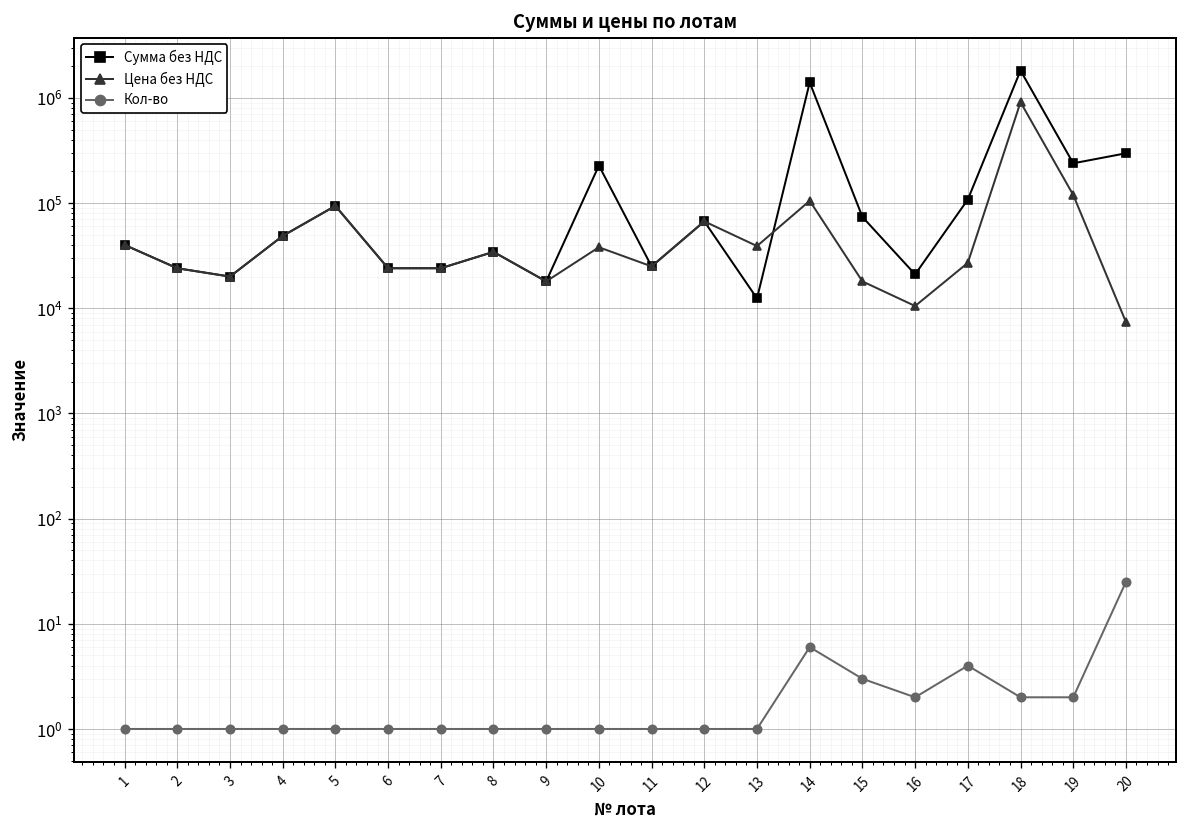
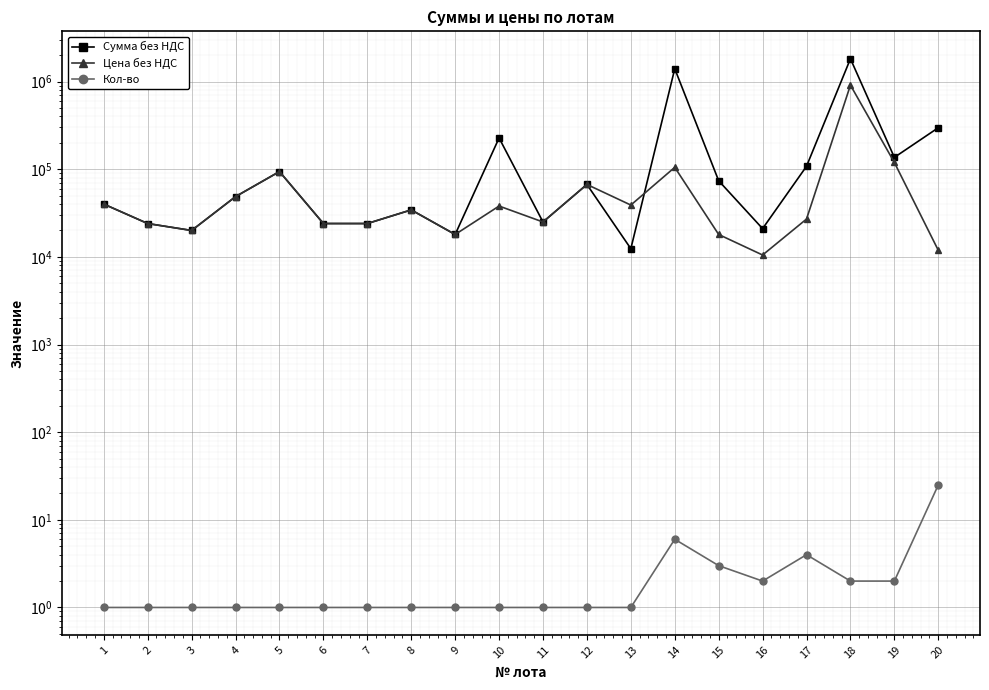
Сумма без НДС, 19: 240000 -> 140000
Цена без НДС, 20: 7000 -> 12000
